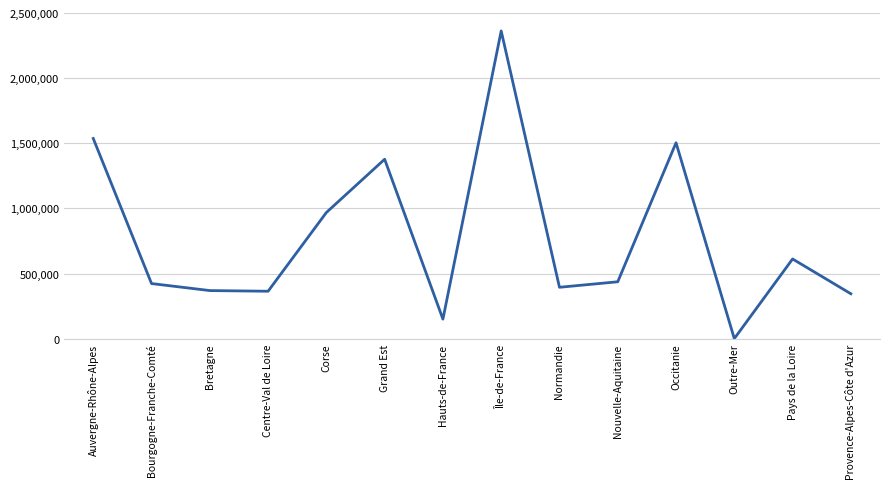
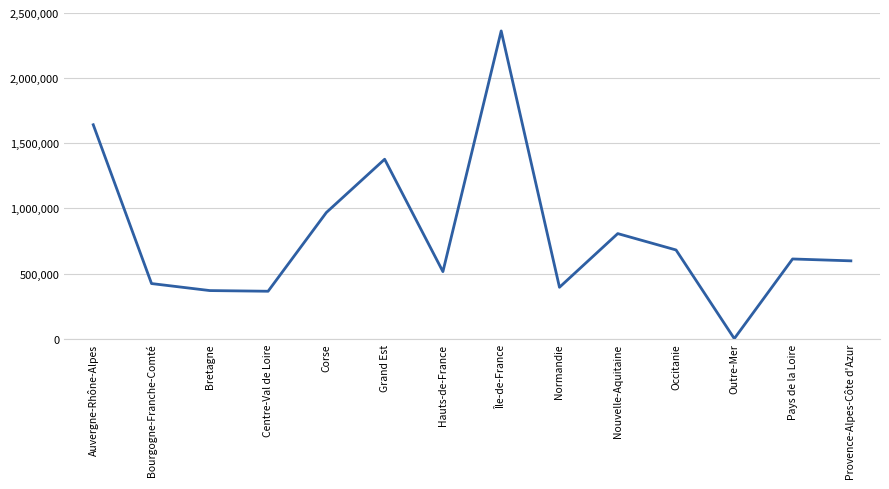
Auvergne-Rhône-Alpes: 1,540,000 -> 1,640,000
Hauts-de-France: 150,000 -> 520,000
Nouvelle-Aquitaine: 440,000 -> 810,000
Occitanie: 1,500,000 -> 680,000
Provence-Alpes-Côte d'Azur: 350,000 -> 600,000
